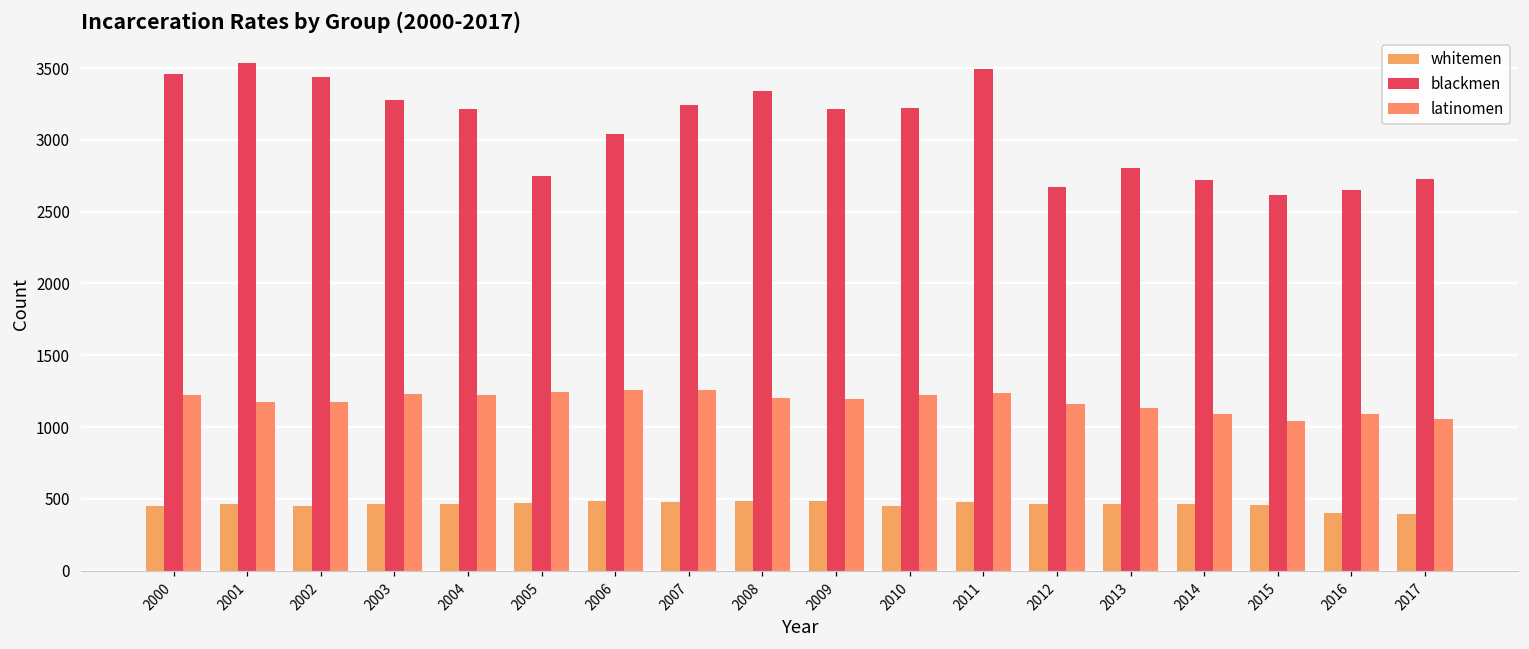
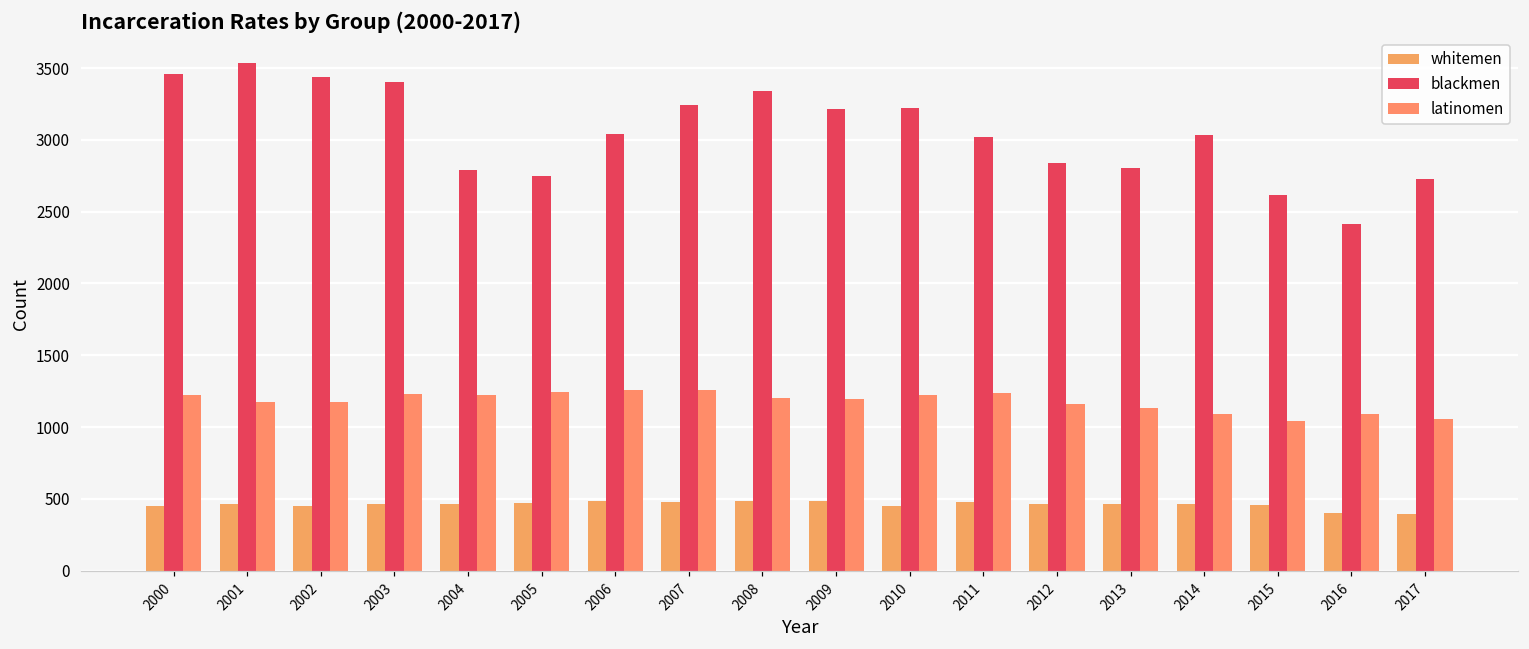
blackmen, 2003: 3280 -> 3410
blackmen, 2004: 3220 -> 2790
blackmen, 2011: 3500 -> 3020
blackmen, 2012: 2670 -> 2840
blackmen, 2014: 2720 -> 3030
blackmen, 2016: 2650 -> 2420
